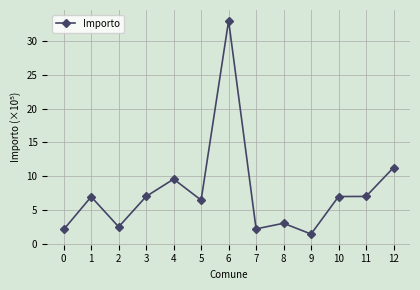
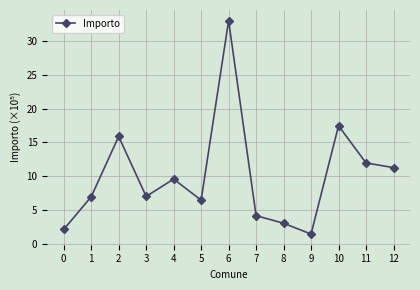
2: 3 -> 16
7: 2 -> 4
10: 7 -> 17
11: 7 -> 12
